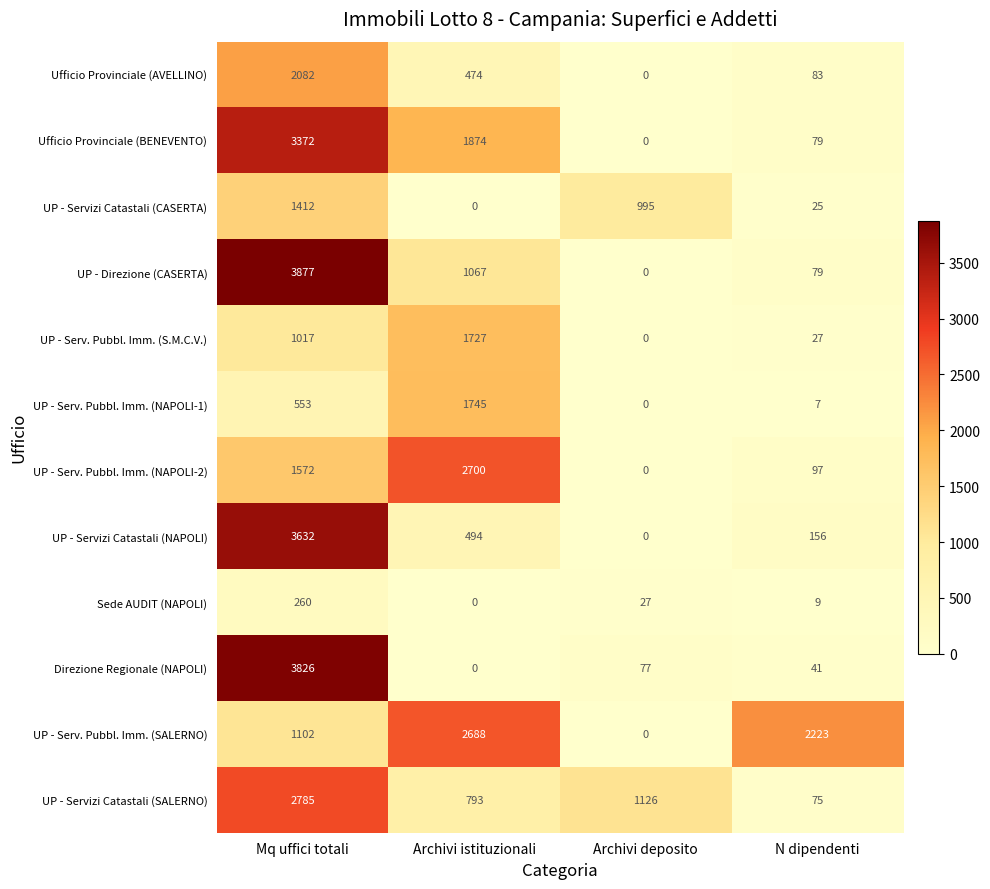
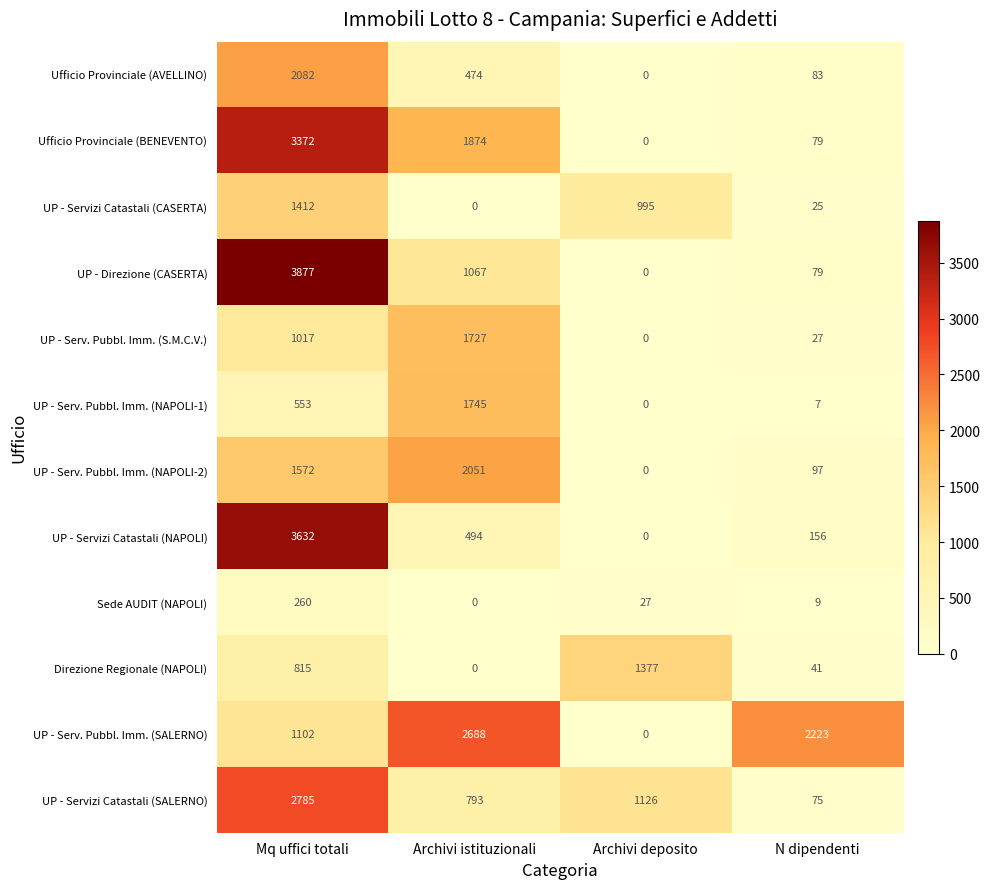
UP - Serv. Pubbl. Imm. (NAPOLI-2), Archivi istituzionali: 2700 -> 2051
Direzione Regionale (NAPOLI), Mq uffici totali: 3826 -> 815
Direzione Regionale (NAPOLI), Archivi deposito: 77 -> 1377
